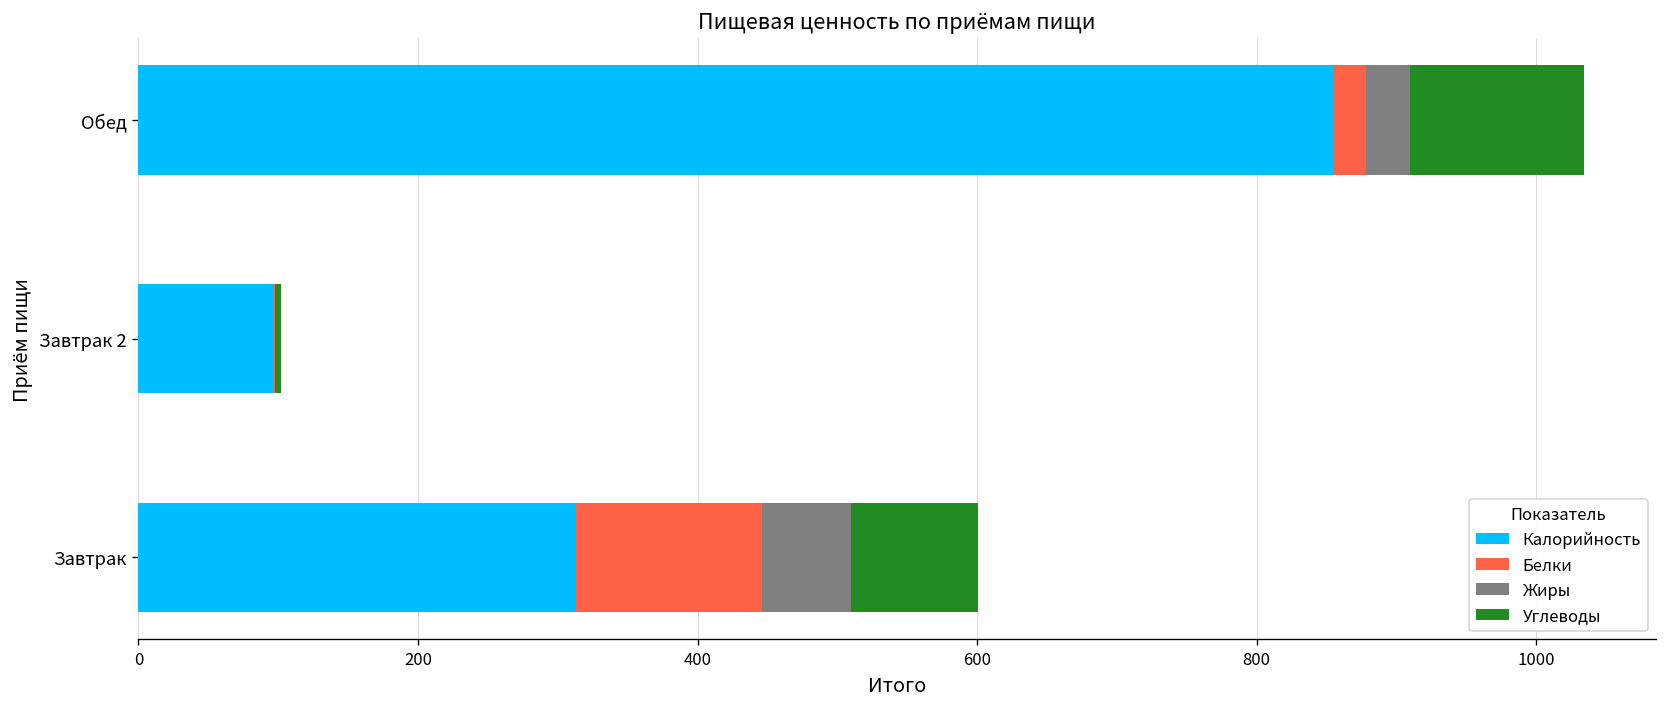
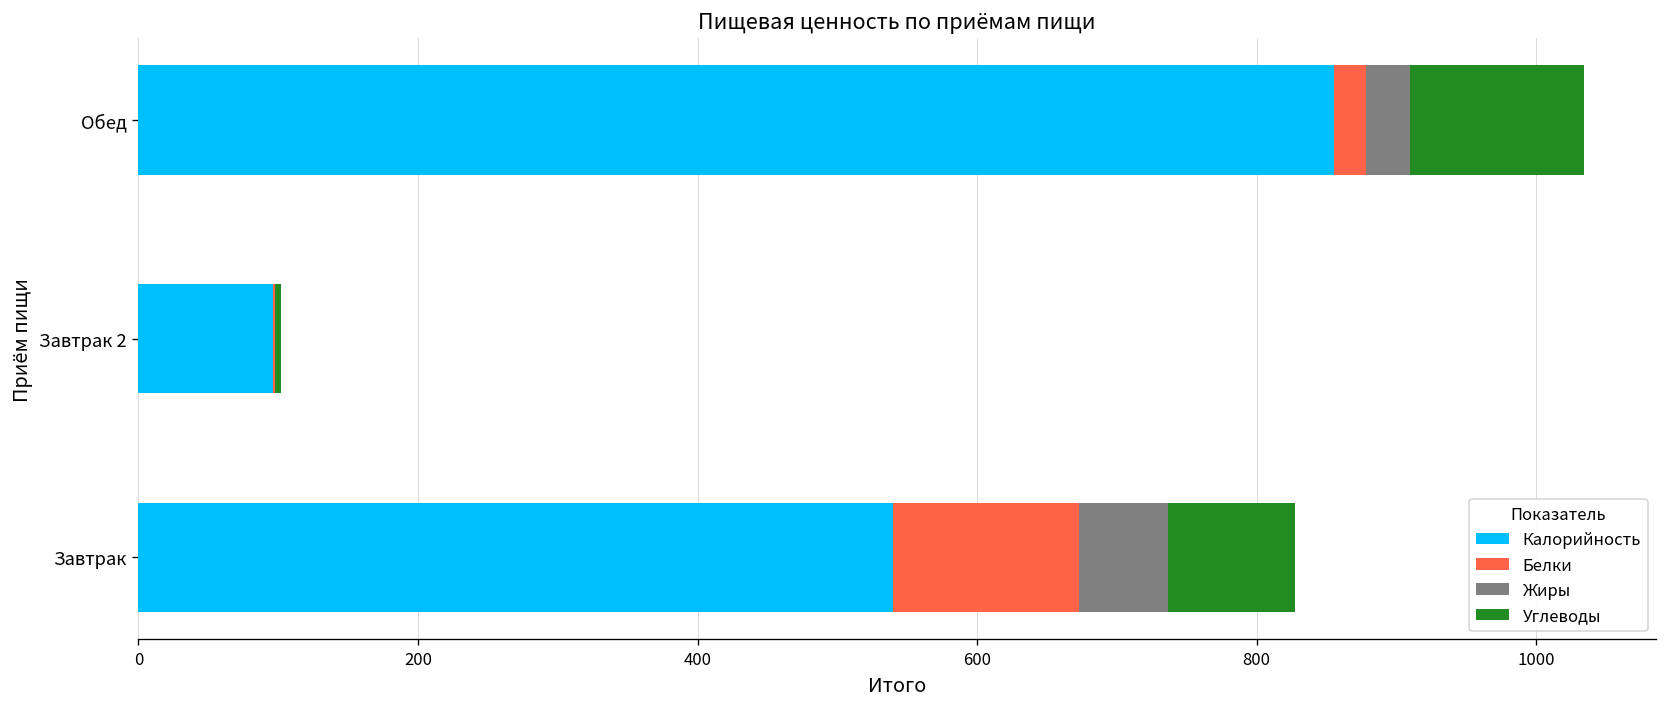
Калорийность, Завтрак: 313 -> 540
